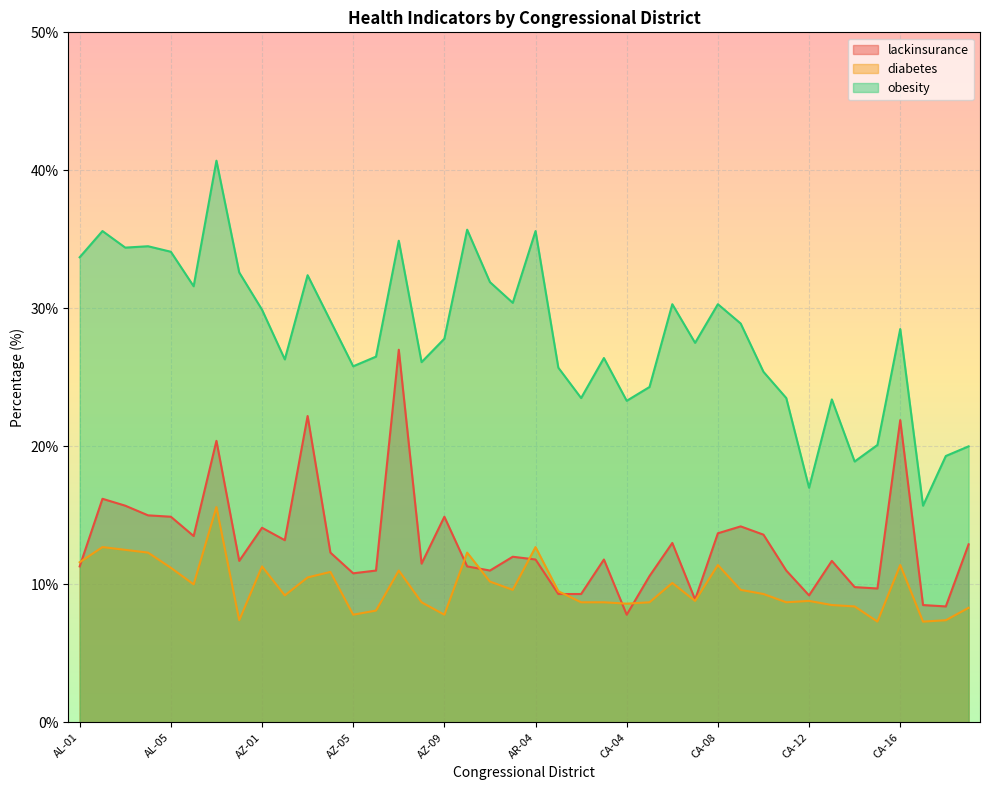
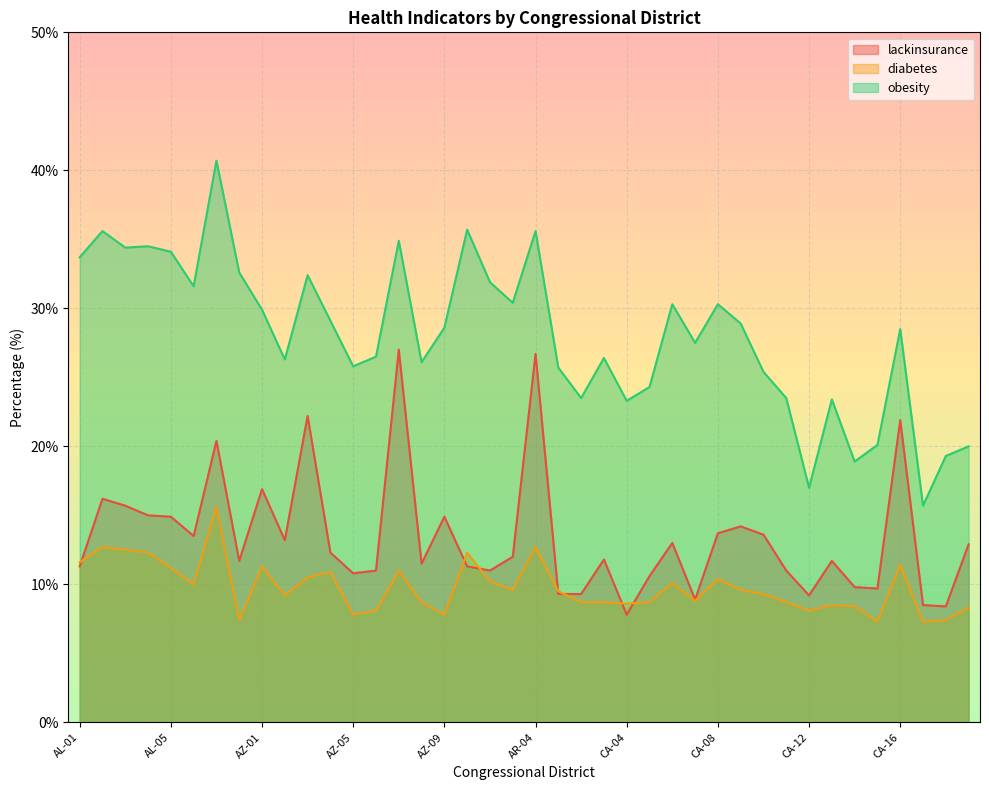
lackinsurance, AZ-01: 14.1% -> 16.9%
obesity, AZ-09: 27.8% -> 28.6%
lackinsurance, AR-04: 11.8% -> 26.7%
diabetes, CA-08: 11.4% -> 10.4%
diabetes, CA-12: 8.8% -> 8.1%
